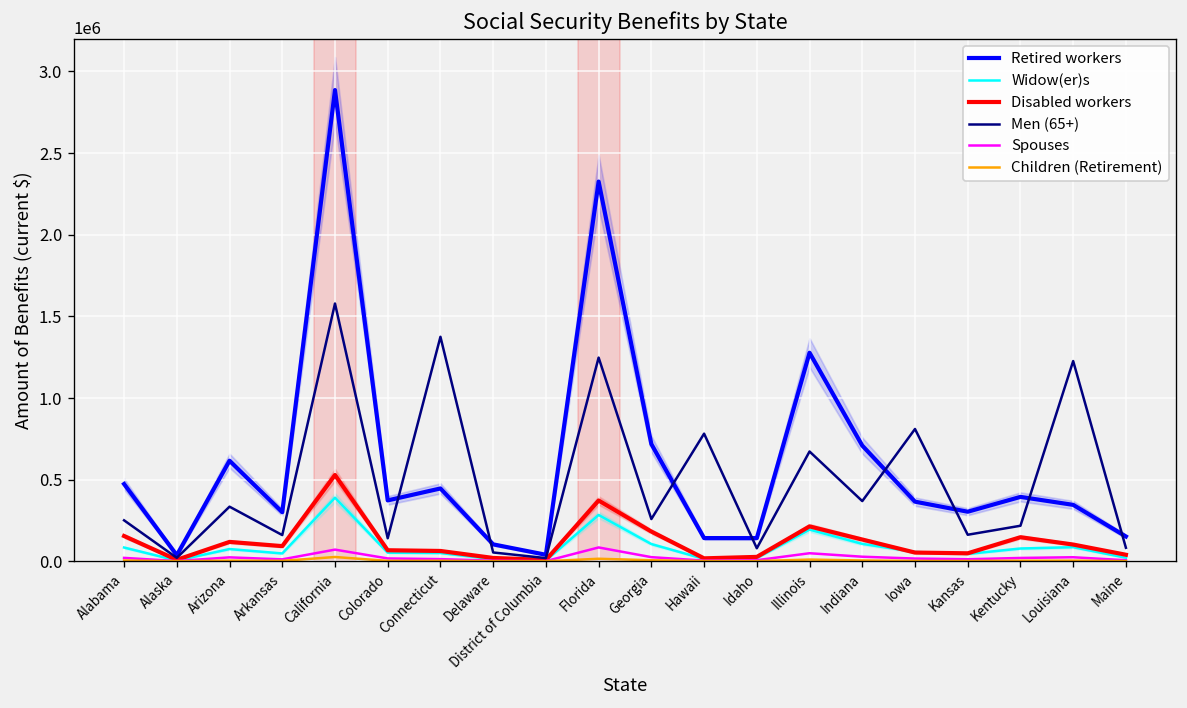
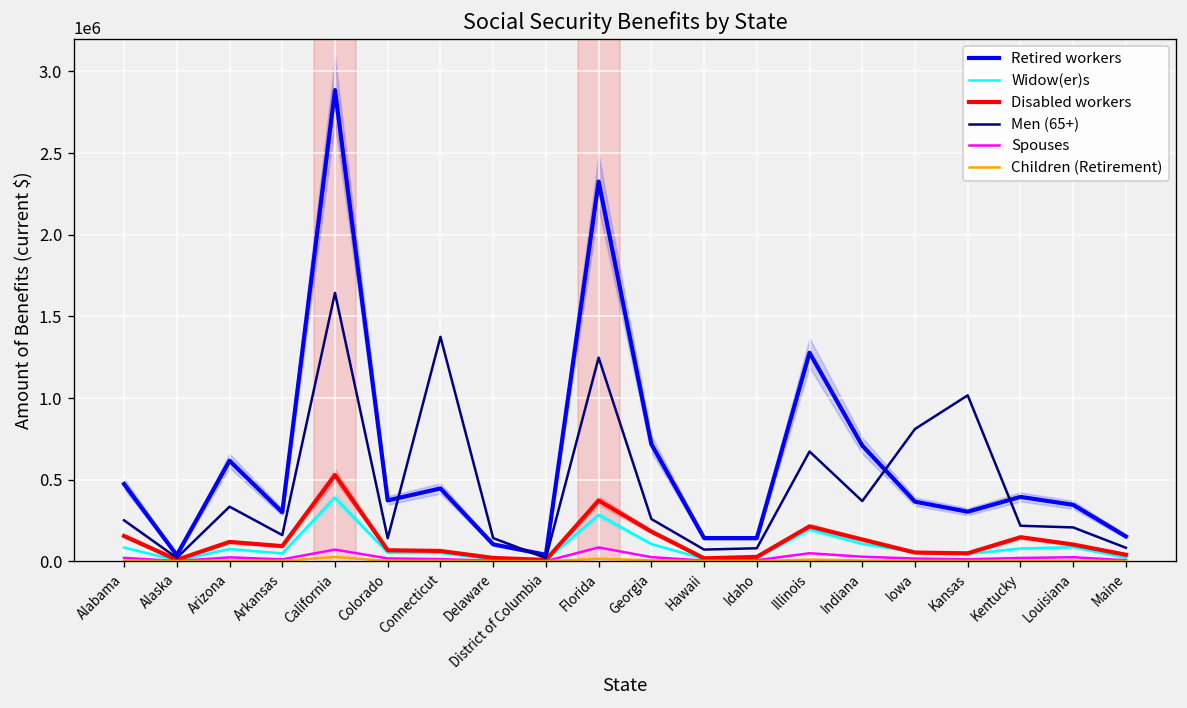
Men (65+), California: 1580000 -> 1640000
Men (65+), Delaware: 50000 -> 140000
Men (65+), Hawaii: 780000 -> 70000
Men (65+), Kansas: 160000 -> 1020000
Men (65+), Louisiana: 1230000 -> 210000
